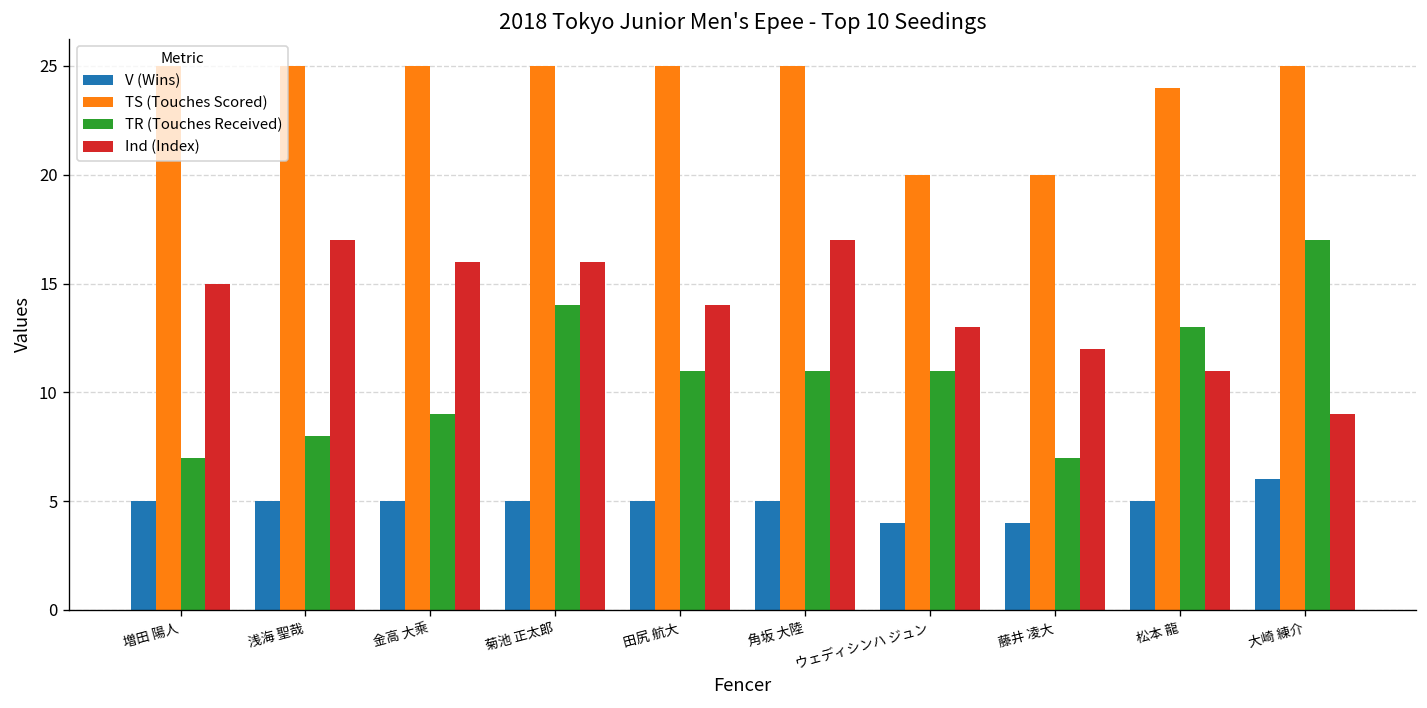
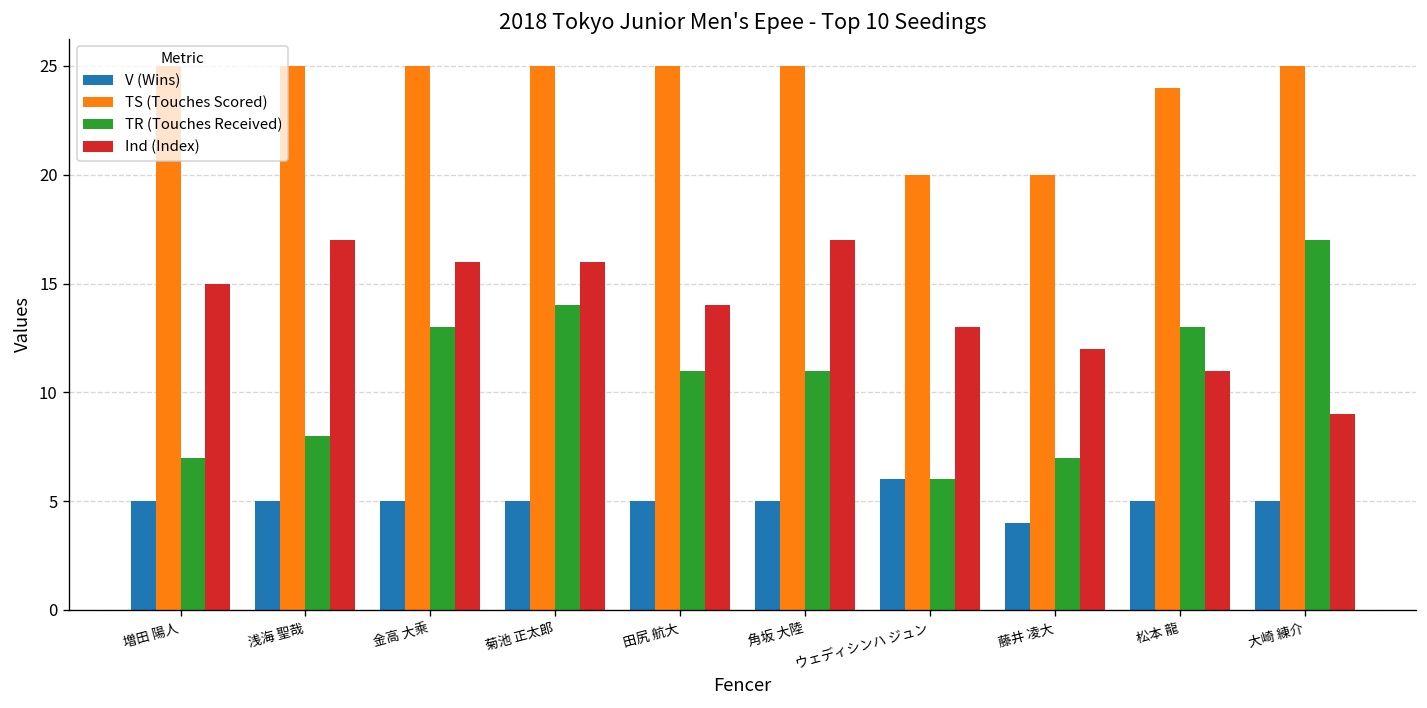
TR (Touches Received), 金高 大乘: 9 -> 13
V (Wins), ウェディシンハ ジュン: 4 -> 6
TR (Touches Received), ウェディシンハ ジュン: 11 -> 6
V (Wins), 大崎 練介: 6 -> 5
